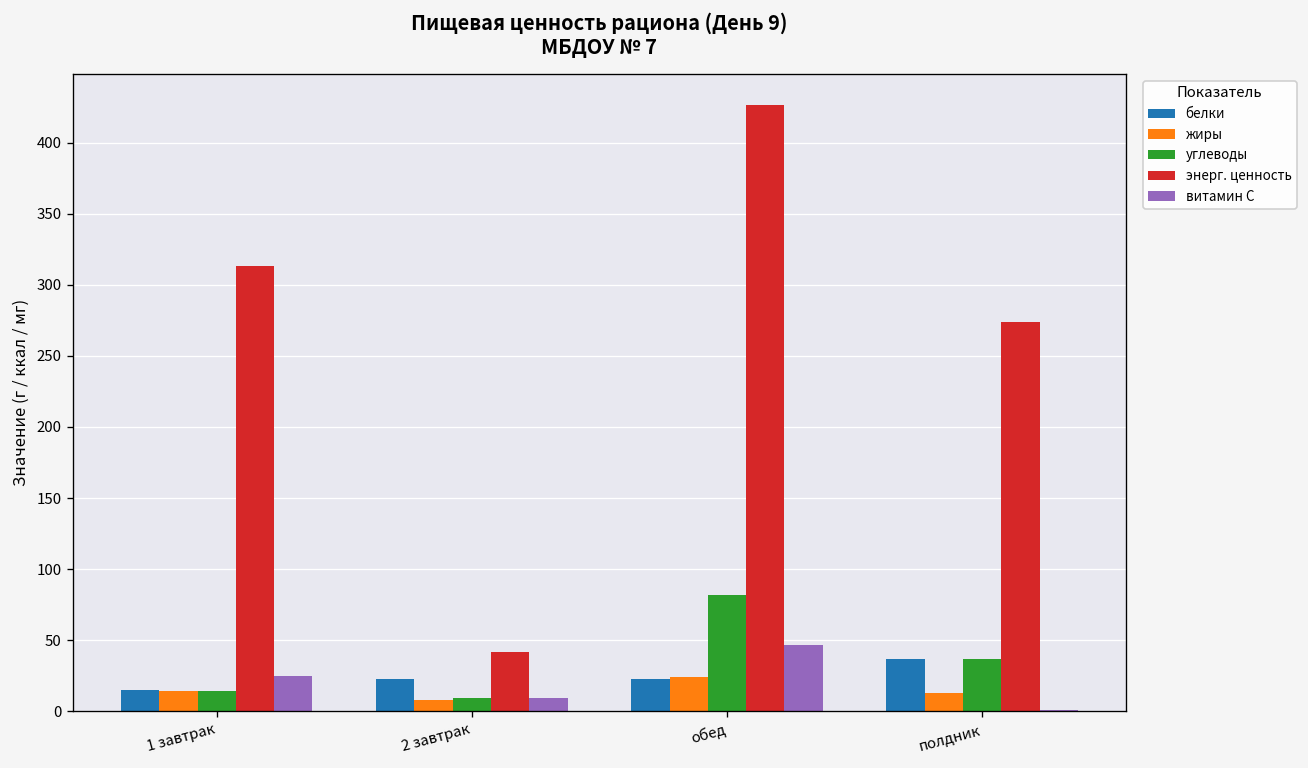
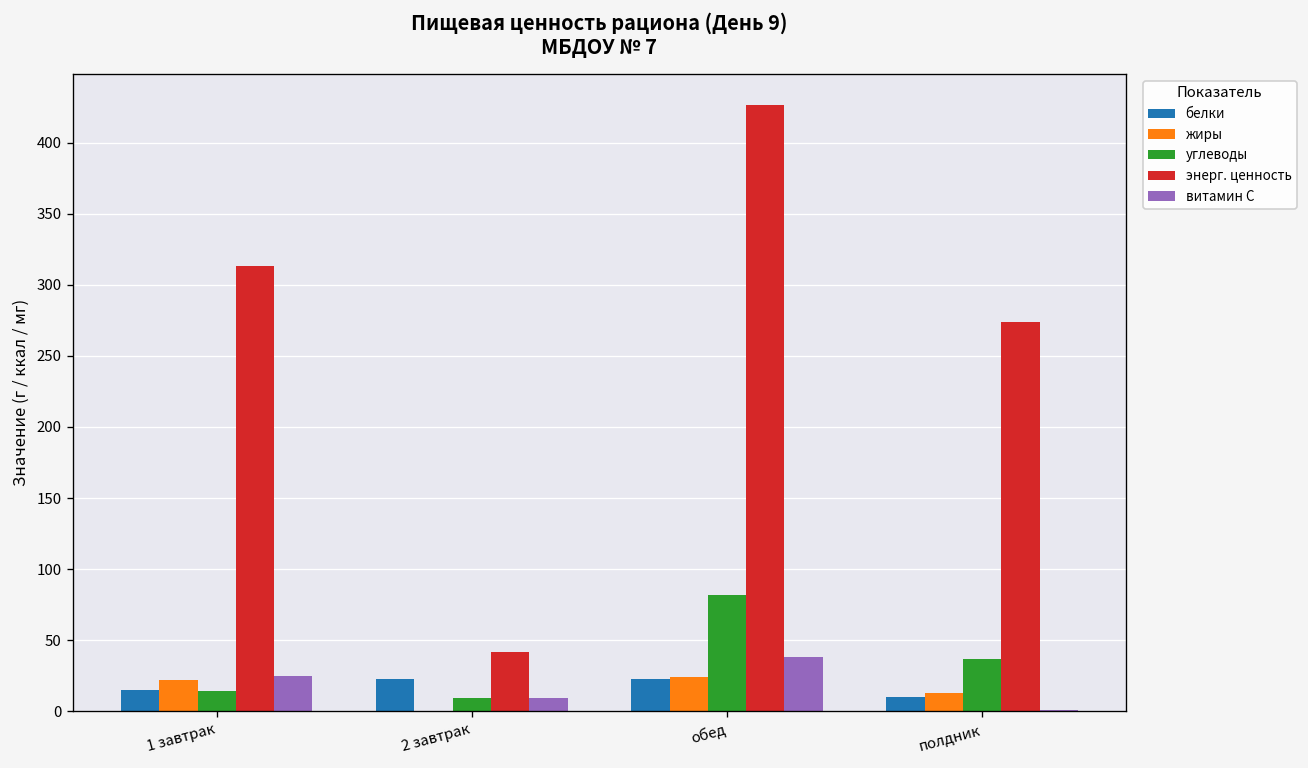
жиры, 1 завтрак: 14 -> 22
жиры, 2 завтрак: 8 -> 0
витамин С, обед: 47 -> 38
белки, полдник: 37 -> 10
